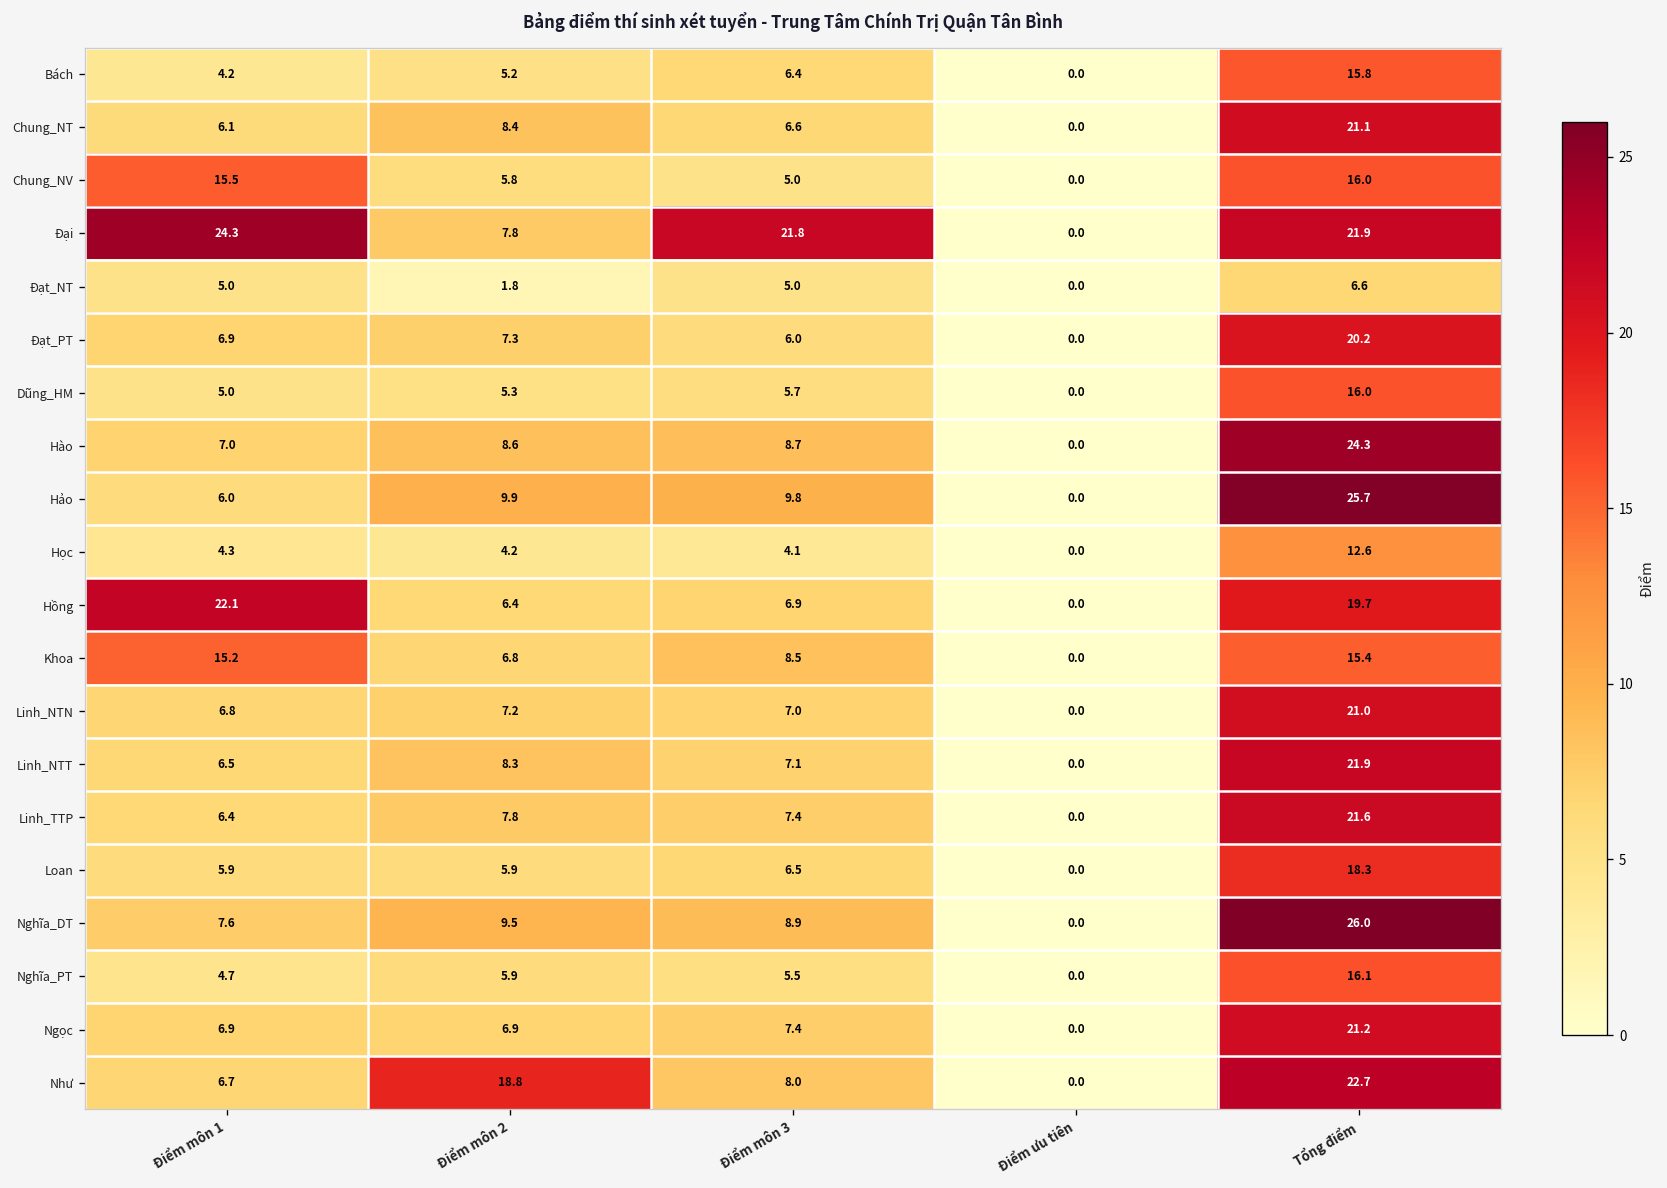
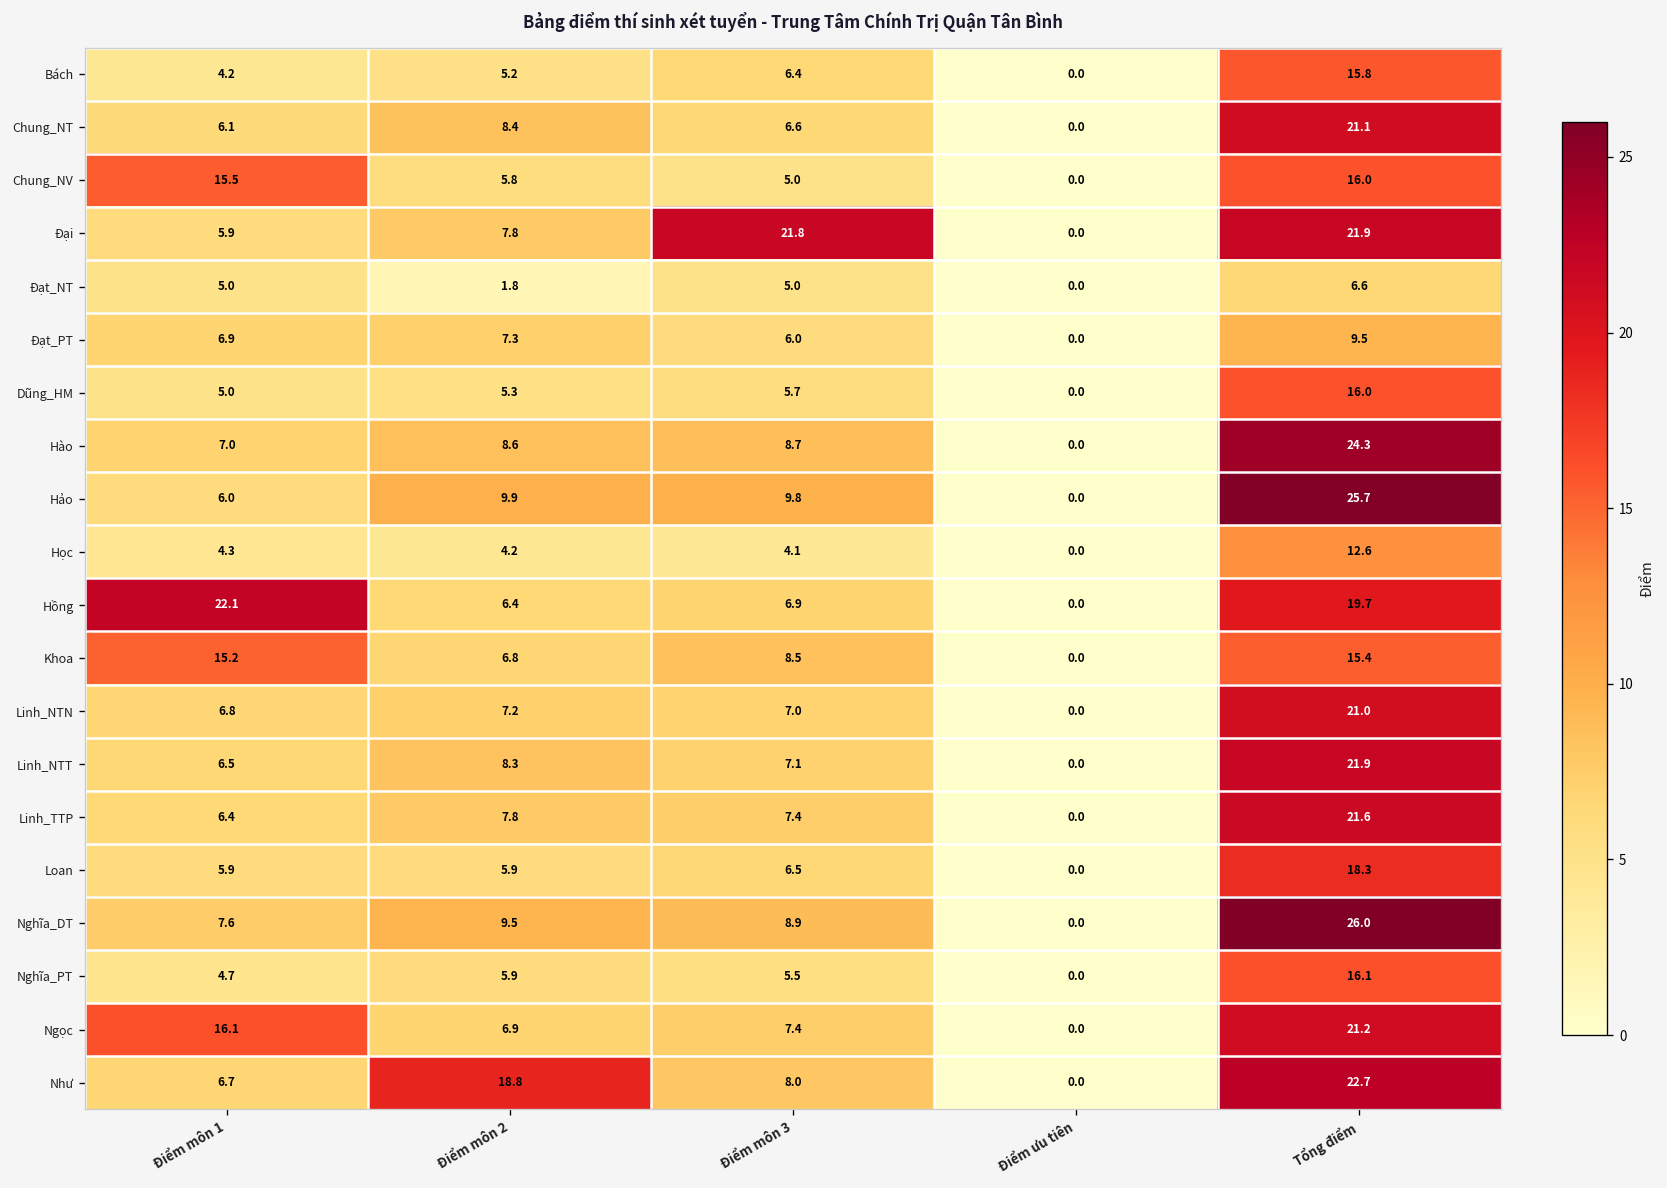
Đại, Điểm môn 1: 24.3 -> 5.9
Đạt_PT, Tổng điểm: 20.2 -> 9.5
Ngọc, Điểm môn 1: 6.9 -> 16.1
